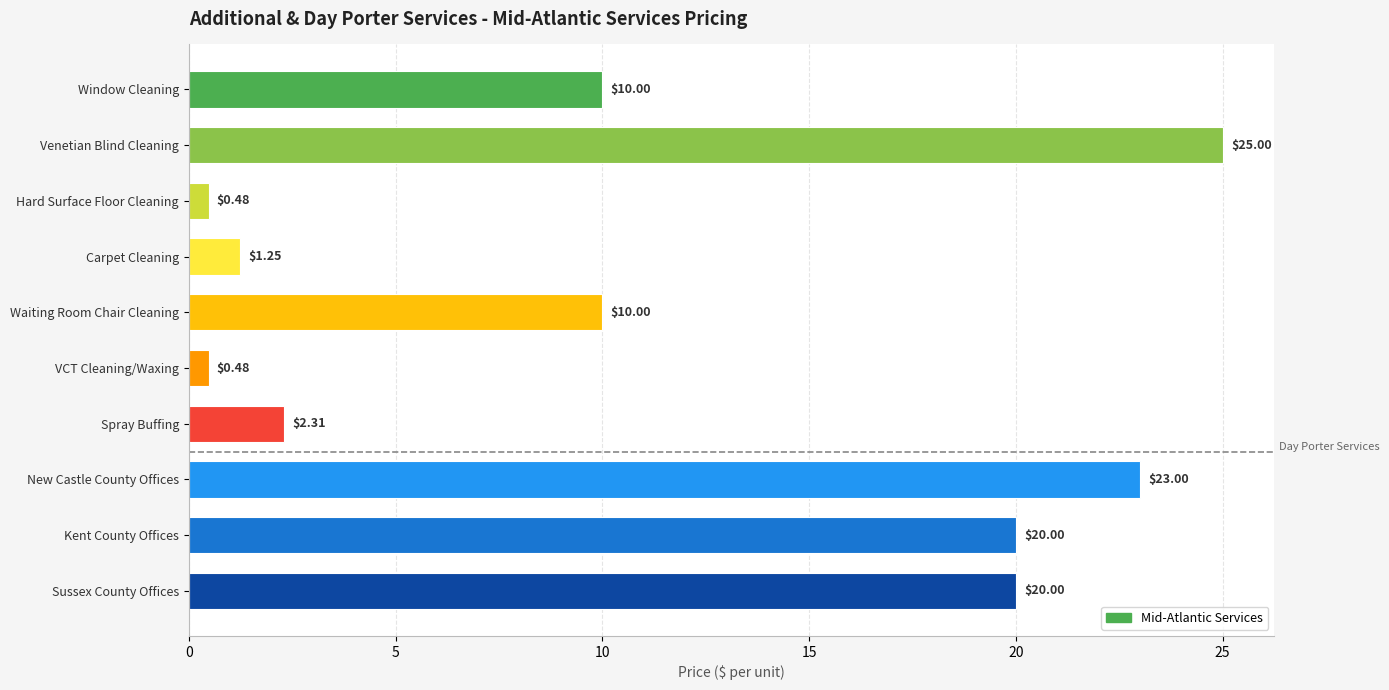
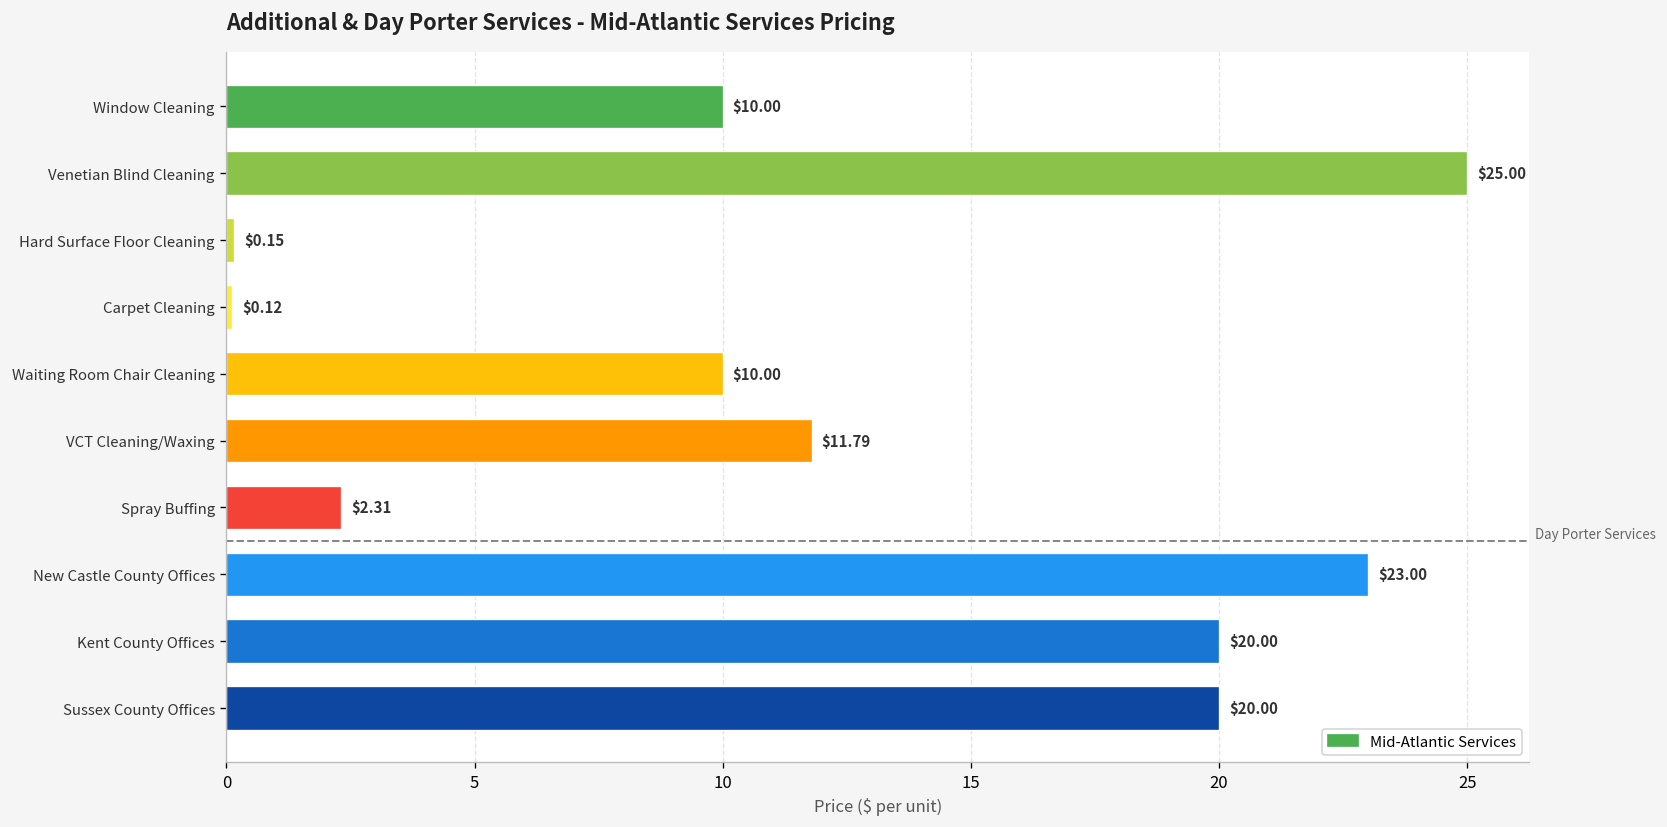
Hard Surface Floor Cleaning: $0.48 -> $0.15
Carpet Cleaning: $1.25 -> $0.12
VCT Cleaning/Waxing: $0.48 -> $11.79
